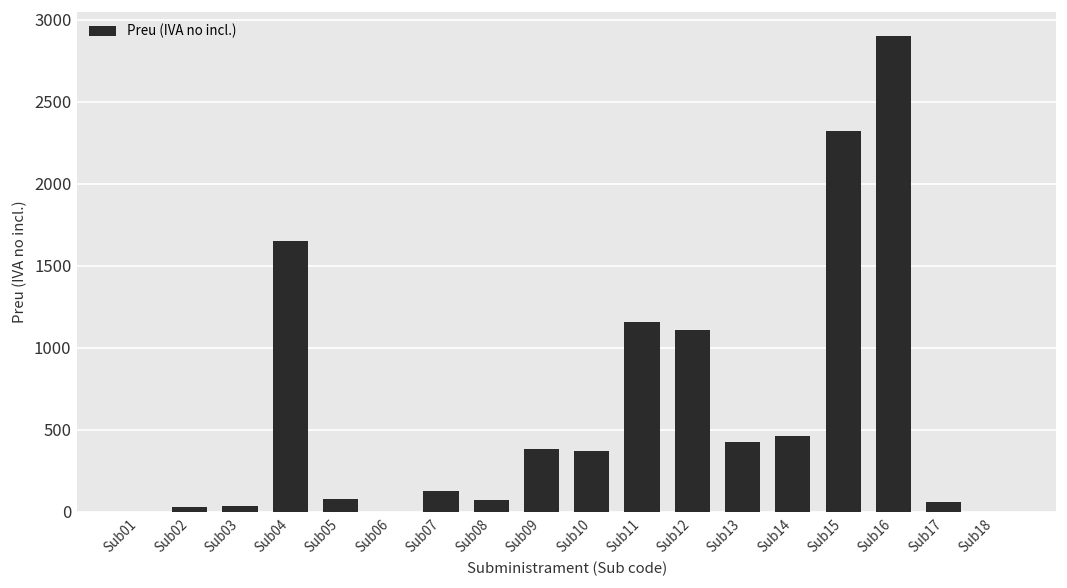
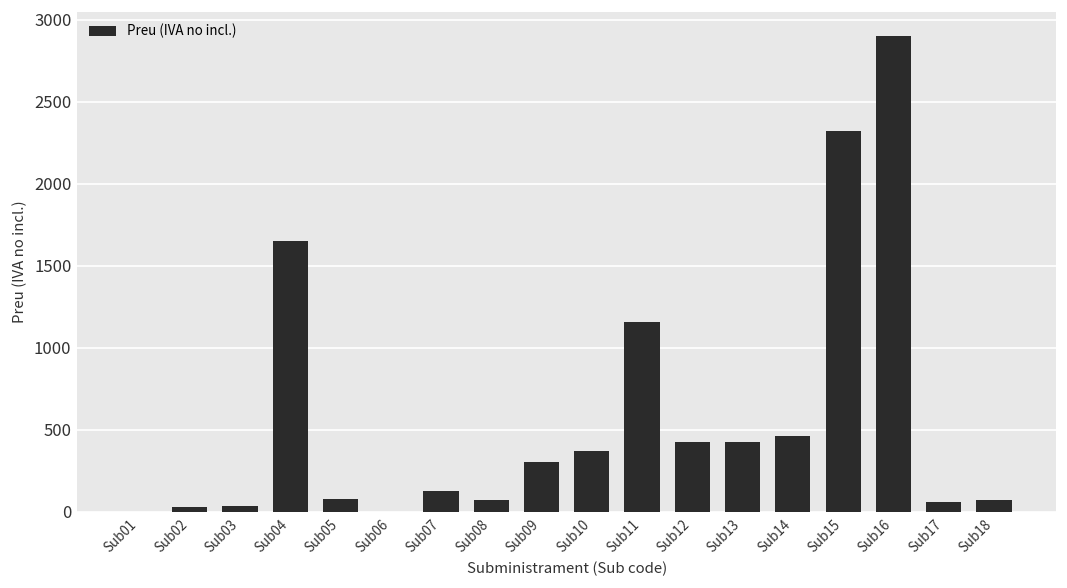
Sub09: 380 -> 310
Sub12: 1110 -> 430
Sub18: 0 -> 70
